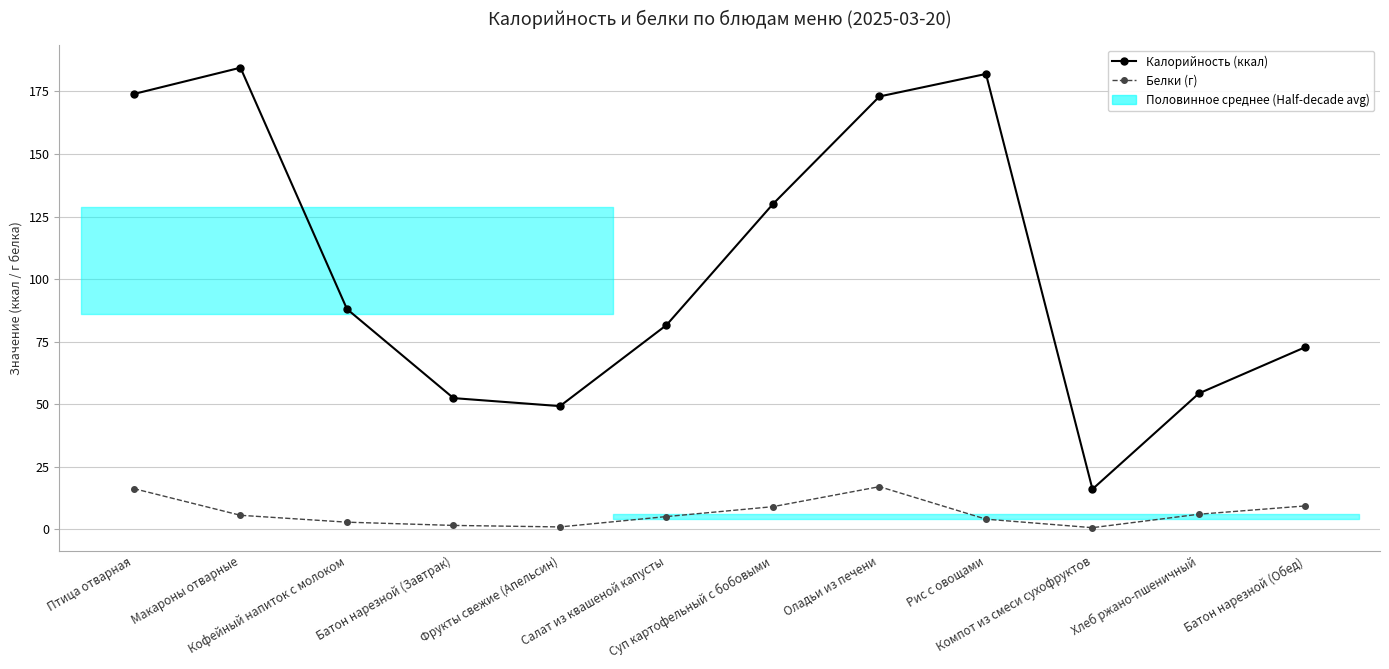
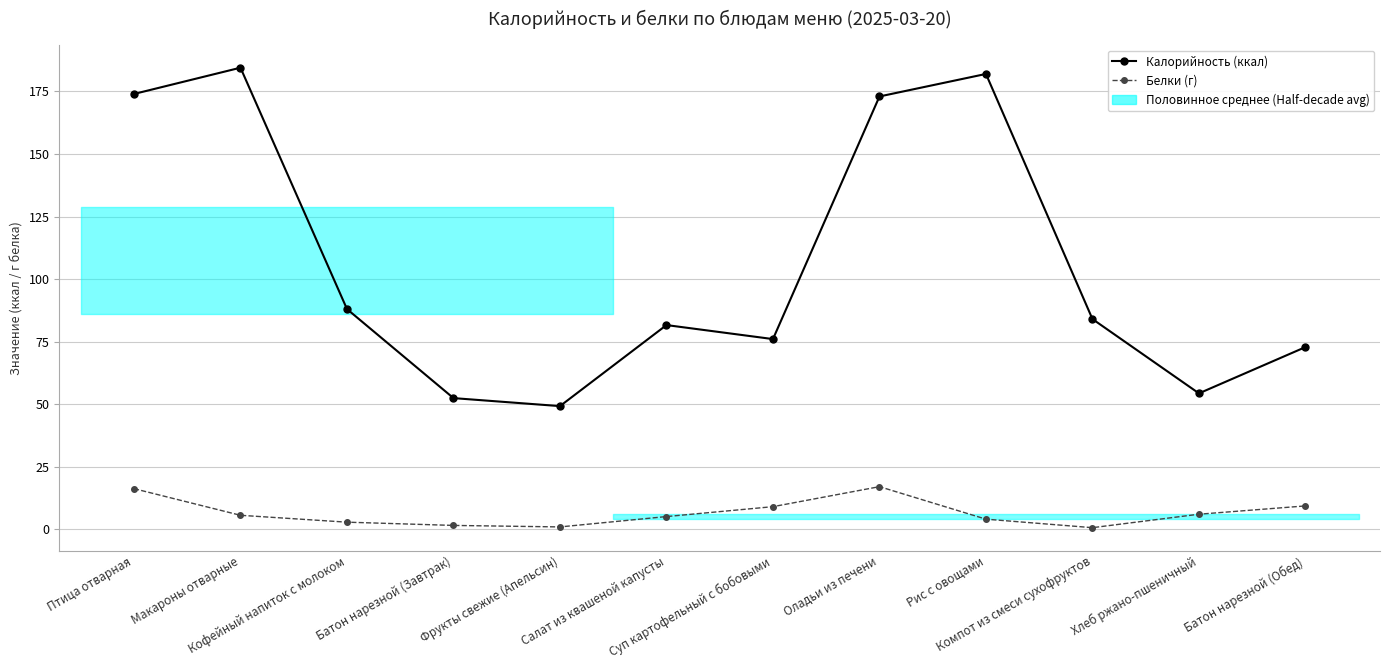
Калорийность (ккал), Суп картофельный с бобовыми: 130 -> 76
Калорийность (ккал), Компот из смеси сухофруктов: 16 -> 84
